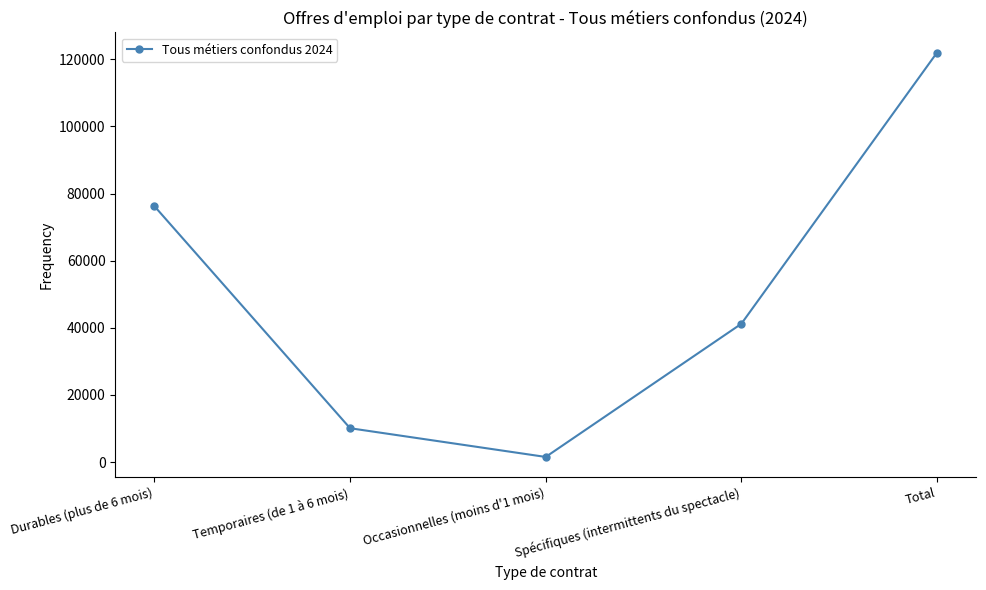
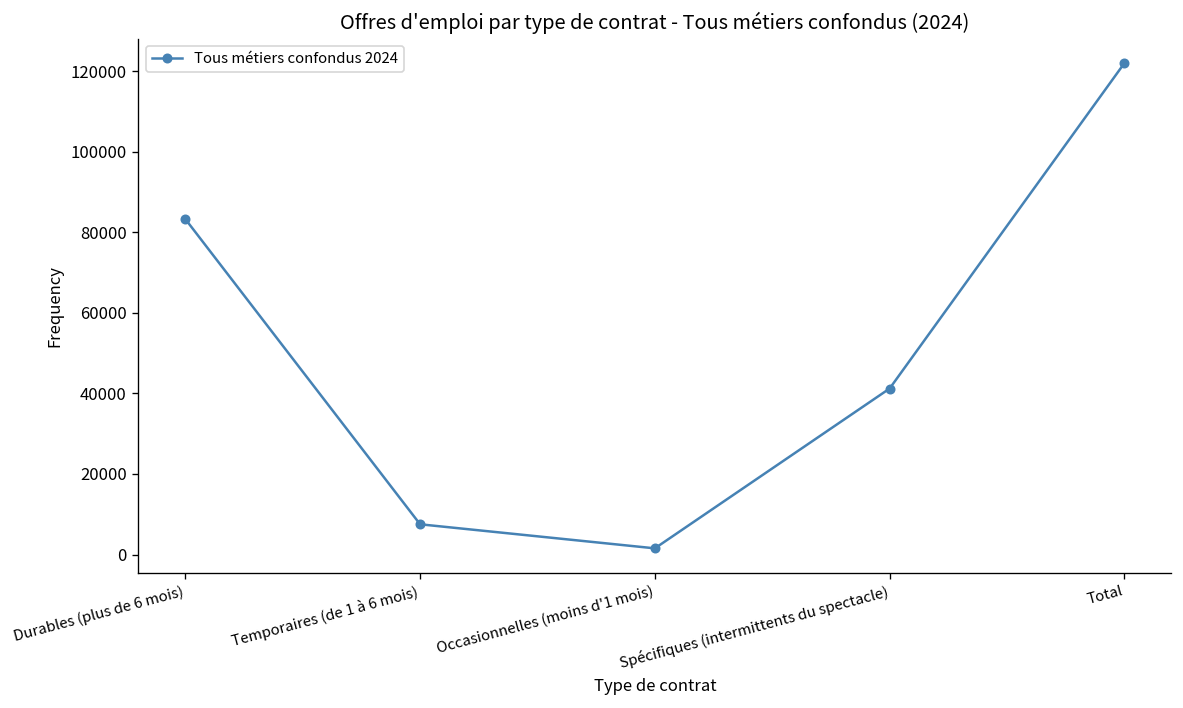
Durables (plus de 6 mois): 76000 -> 83000
Temporaires (de 1 à 6 mois): 10000 -> 8000
